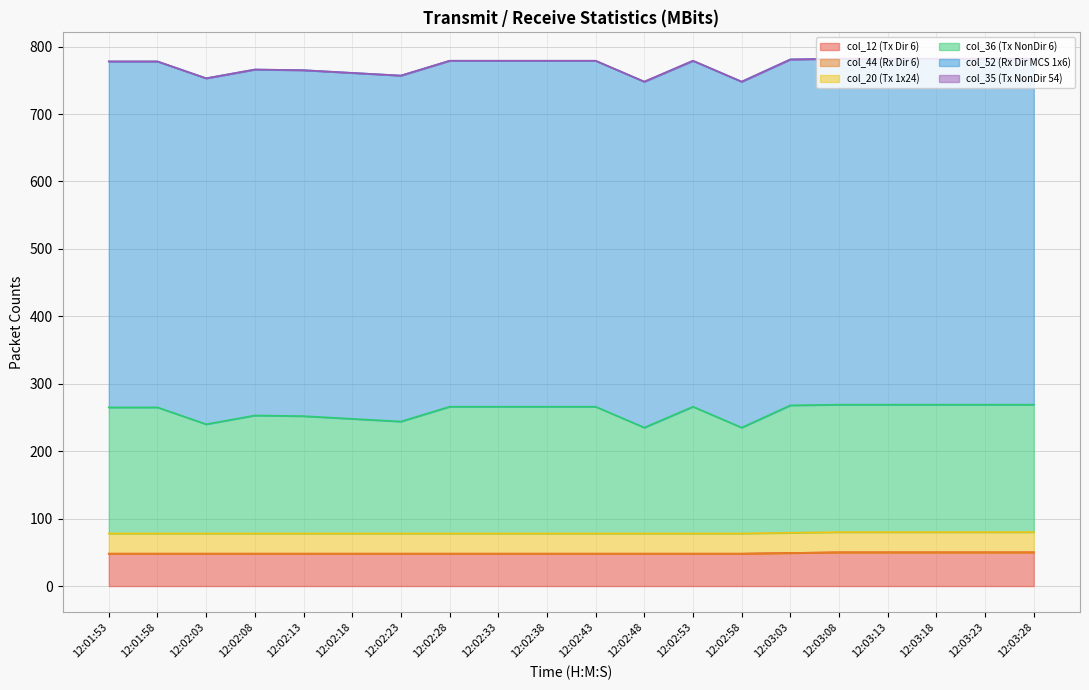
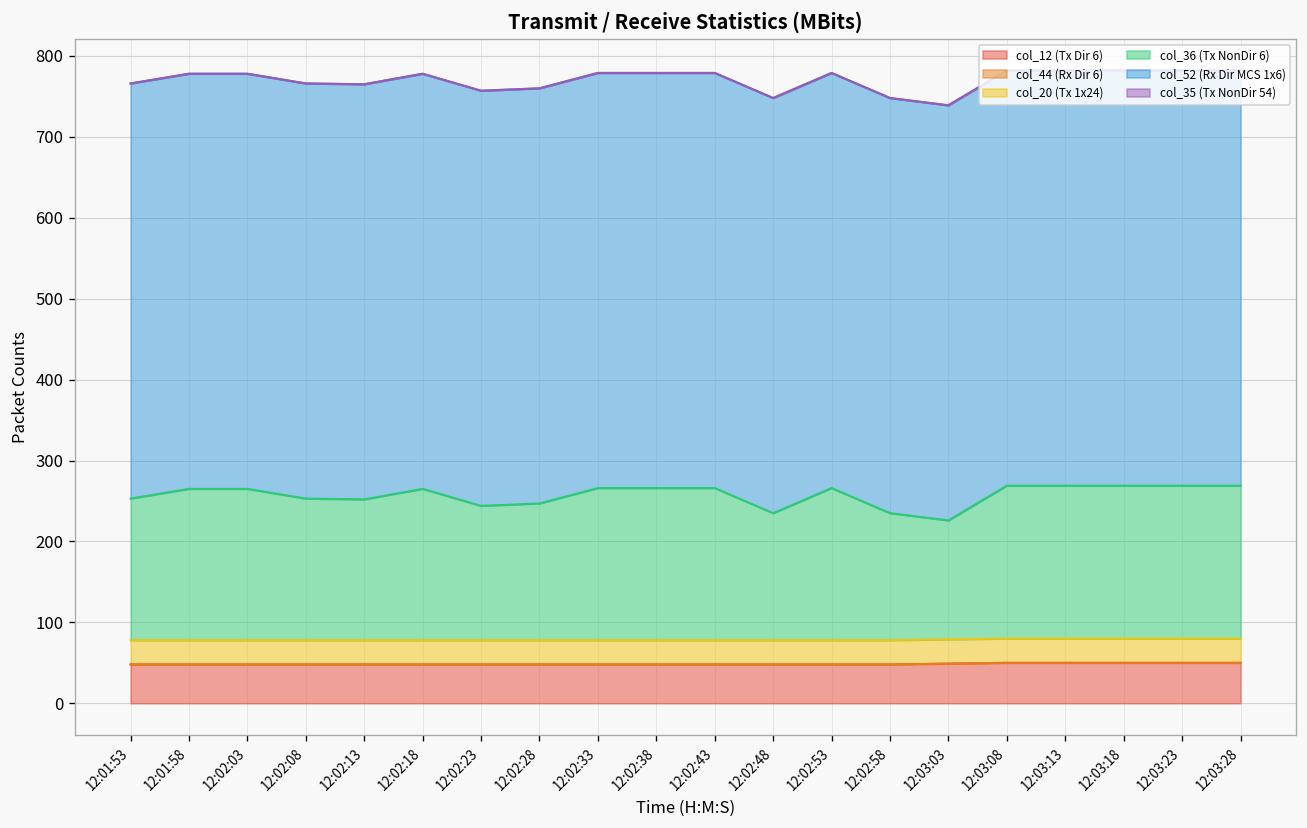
col_36 (Tx NonDir 6), 12:01:53: 190 -> 180
col_36 (Tx NonDir 6), 12:02:03: 160 -> 190
col_36 (Tx NonDir 6), 12:02:18: 170 -> 190
col_36 (Tx NonDir 6), 12:02:28: 190 -> 170
col_36 (Tx NonDir 6), 12:03:03: 190 -> 150
